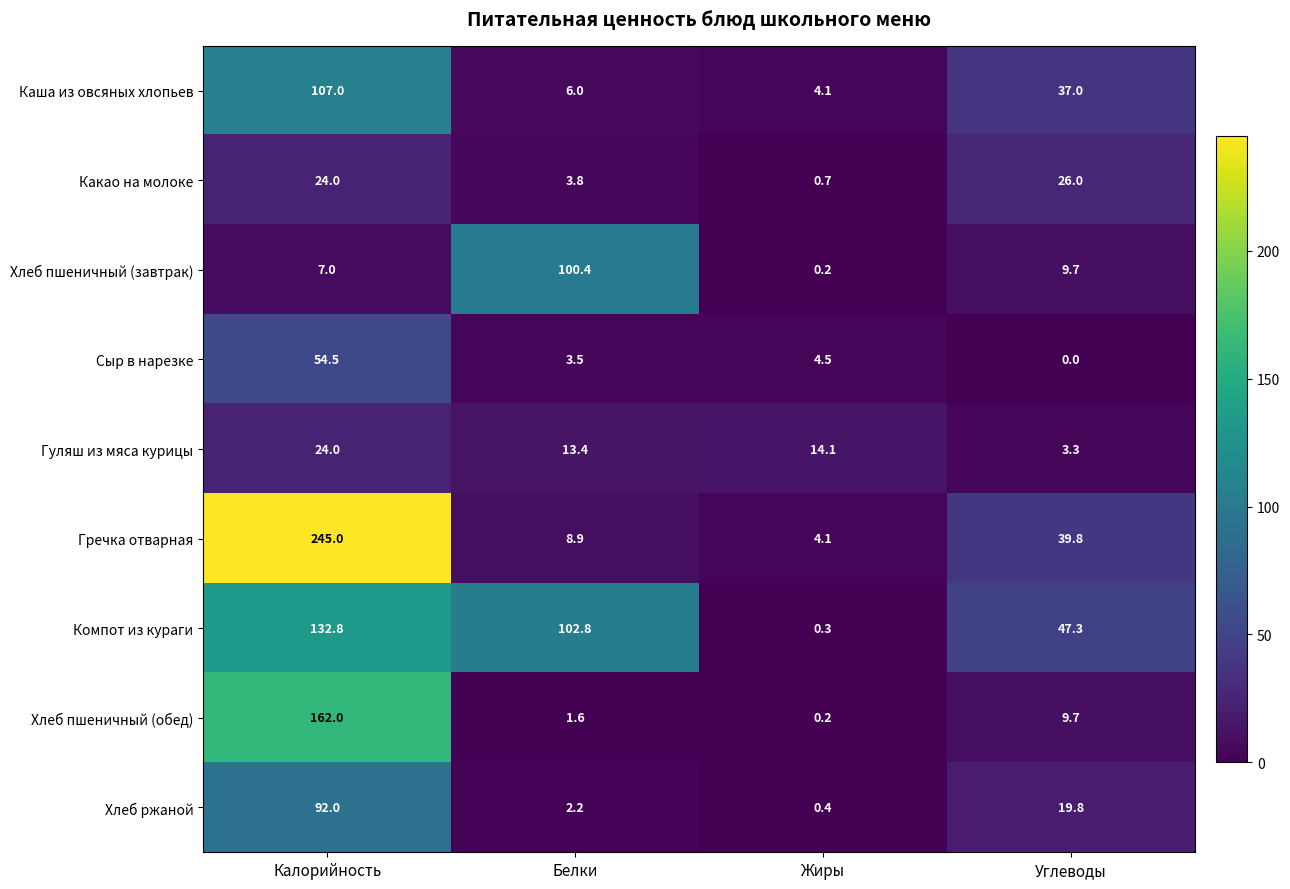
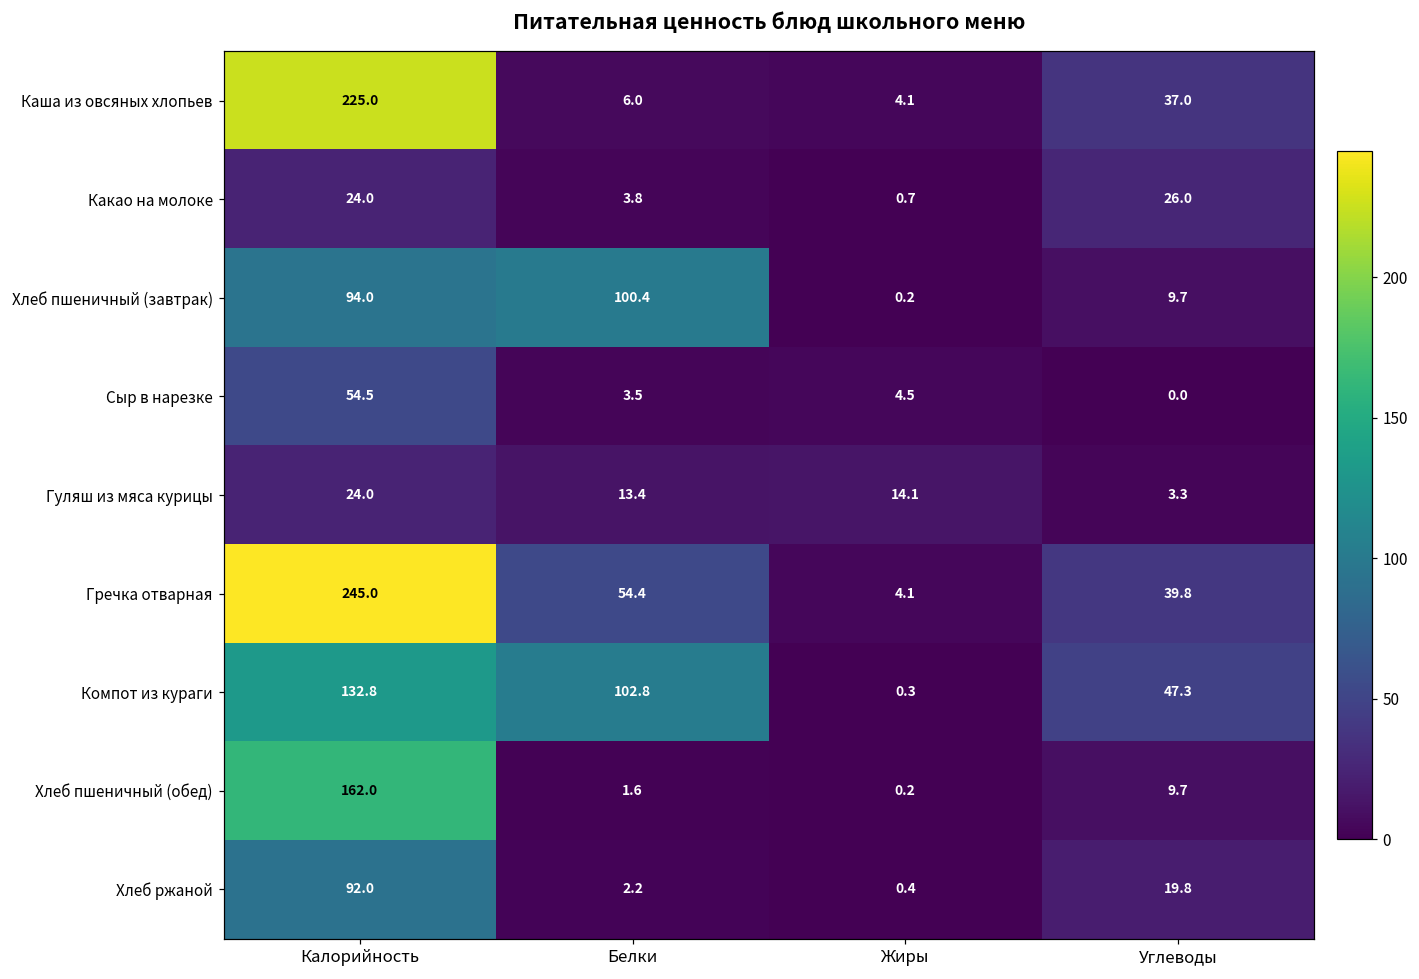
Каша из овсяных хлопьев, Калорийность: 107.0 -> 225.0
Хлеб пшеничный (завтрак), Калорийность: 7.0 -> 94.0
Гречка отварная, Белки: 8.9 -> 54.4
